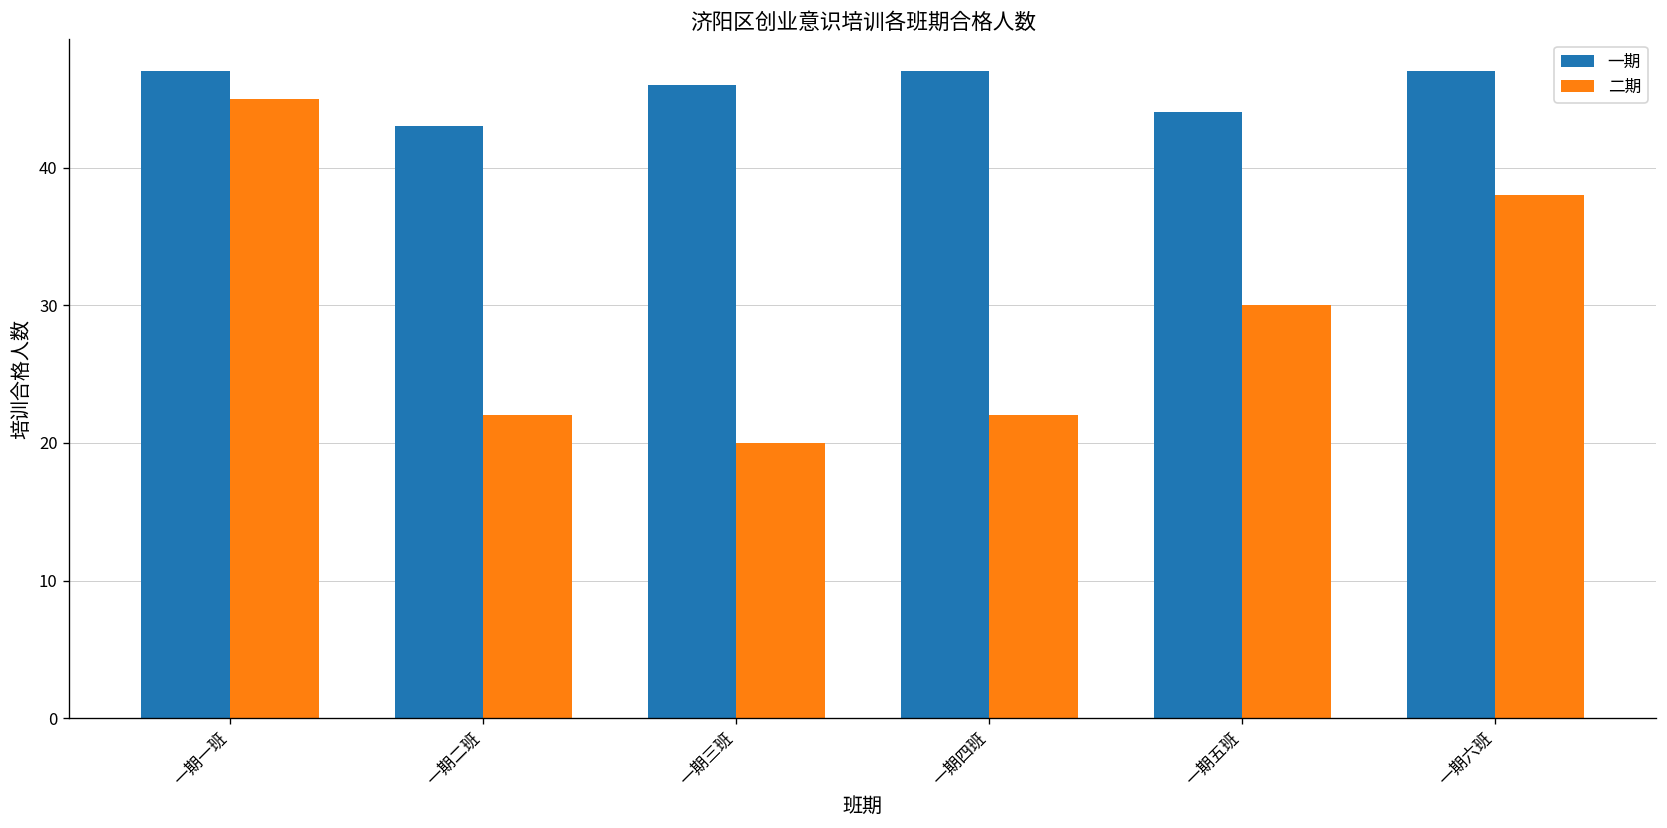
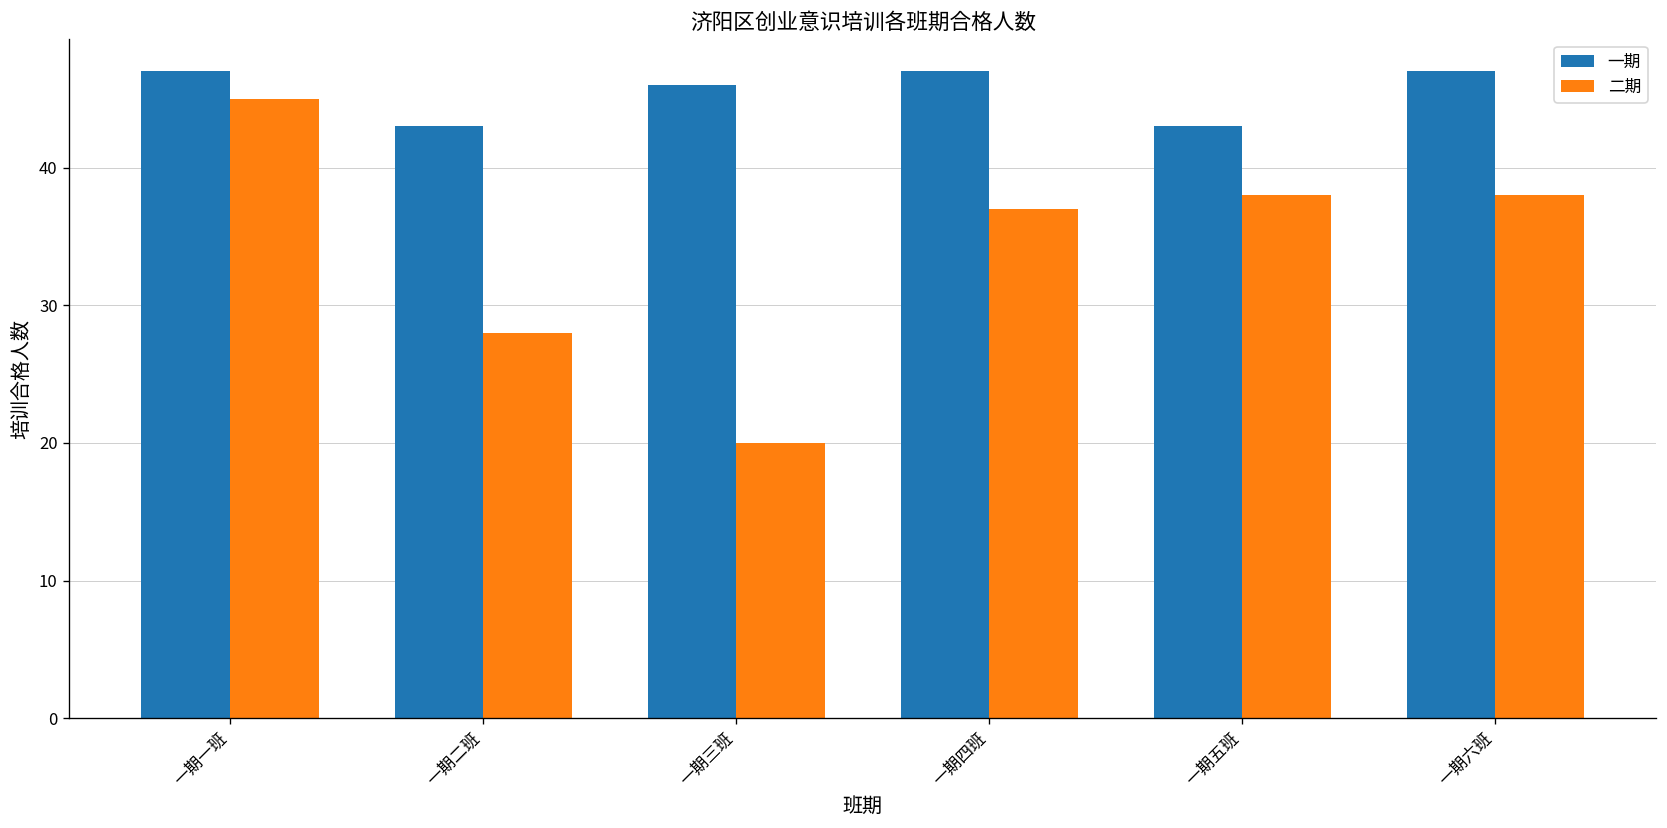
二期, 一期二班: 22 -> 28
二期, 一期四班: 22 -> 37
一期, 一期五班: 44 -> 43
二期, 一期五班: 30 -> 38
